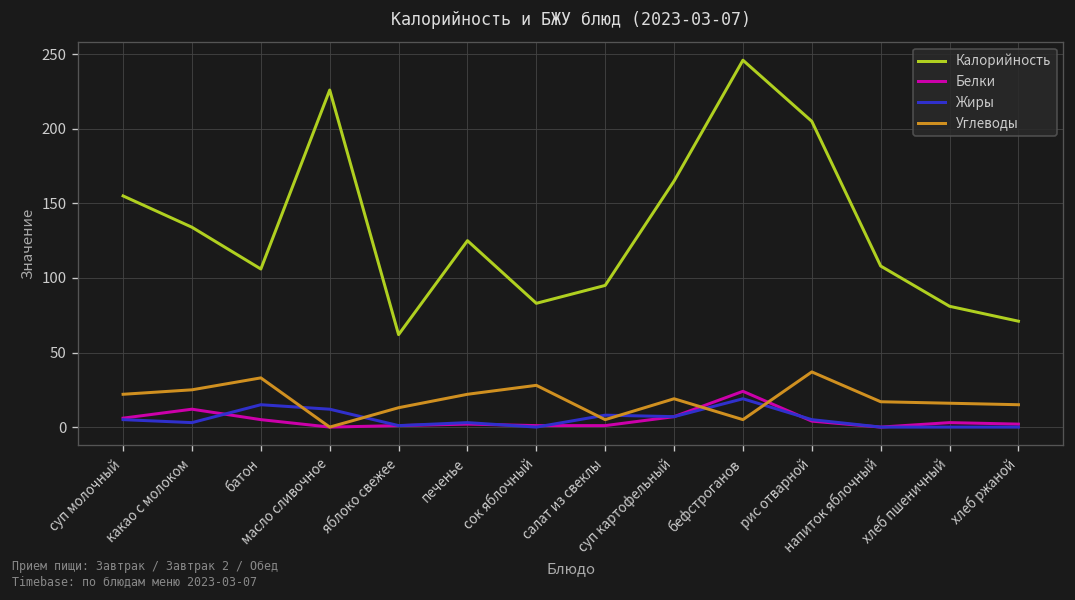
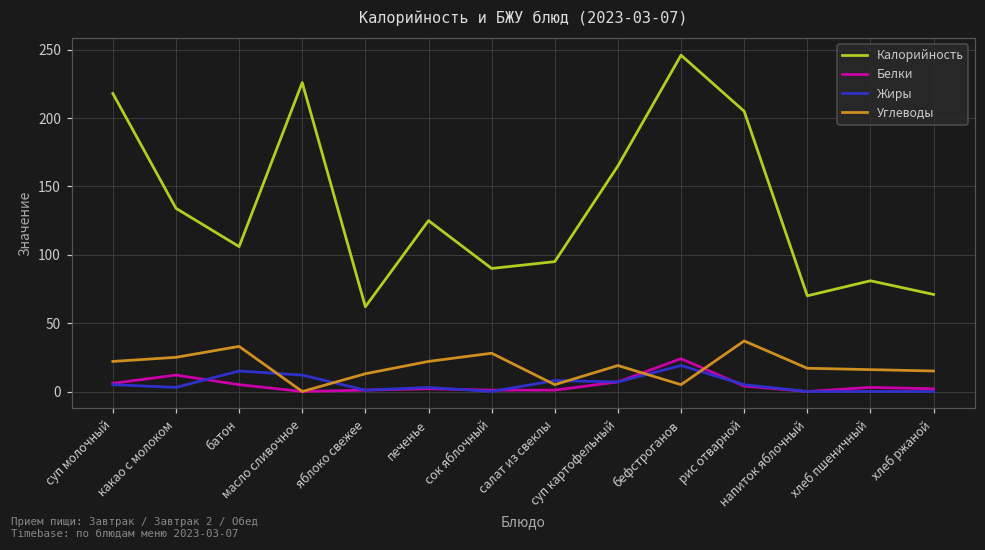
Калорийность, суп молочный: 155 -> 218
Калорийность, сок яблочный: 83 -> 90
Калорийность, напиток яблочный: 108 -> 70
